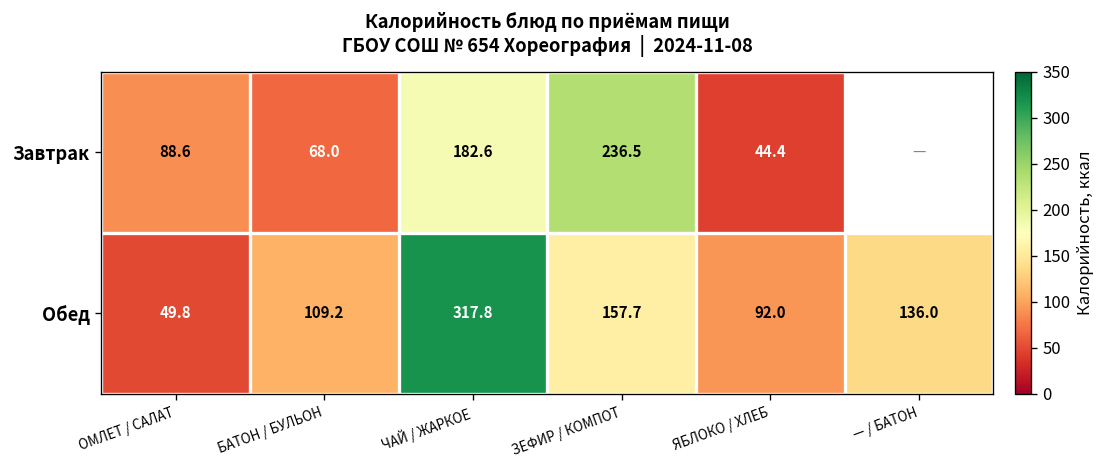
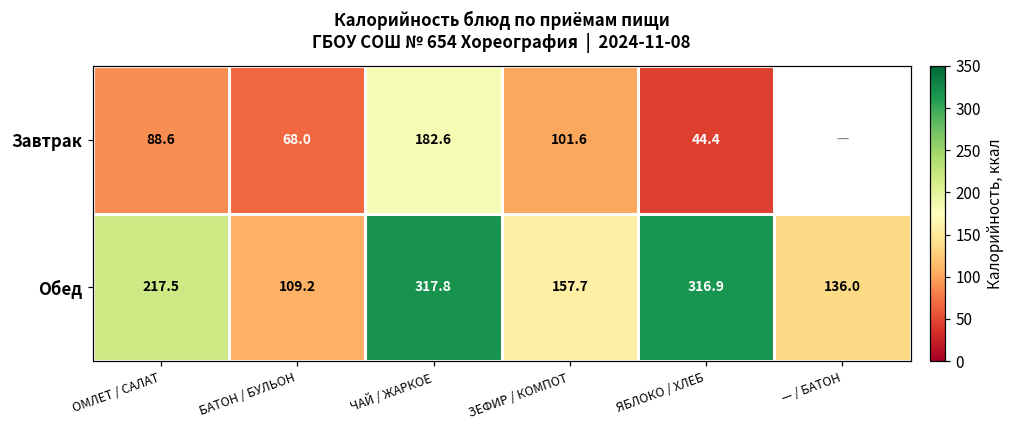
Завтрак, ЗЕФИР / КОМПОТ: 236.5 -> 101.6
Обед, ОМЛЕТ / САЛАТ: 49.8 -> 217.5
Обед, ЯБЛОКО / ХЛЕБ: 92.0 -> 316.9
